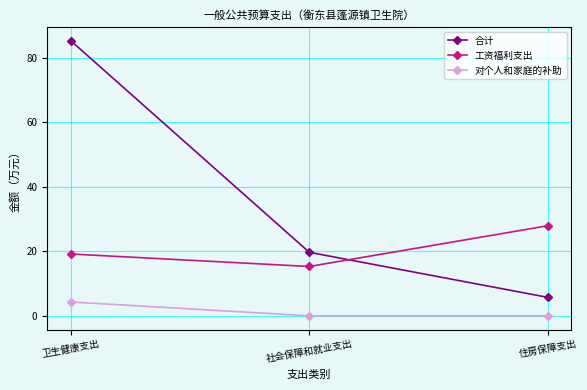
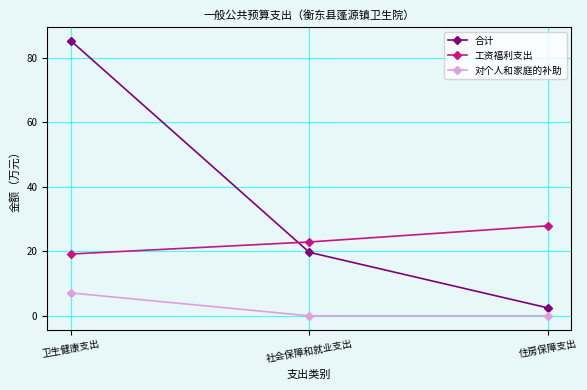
对个人和家庭的补助, 卫生健康支出: 4 -> 7
工资福利支出, 社会保障和就业支出: 15 -> 23
合计, 住房保障支出: 6 -> 2
